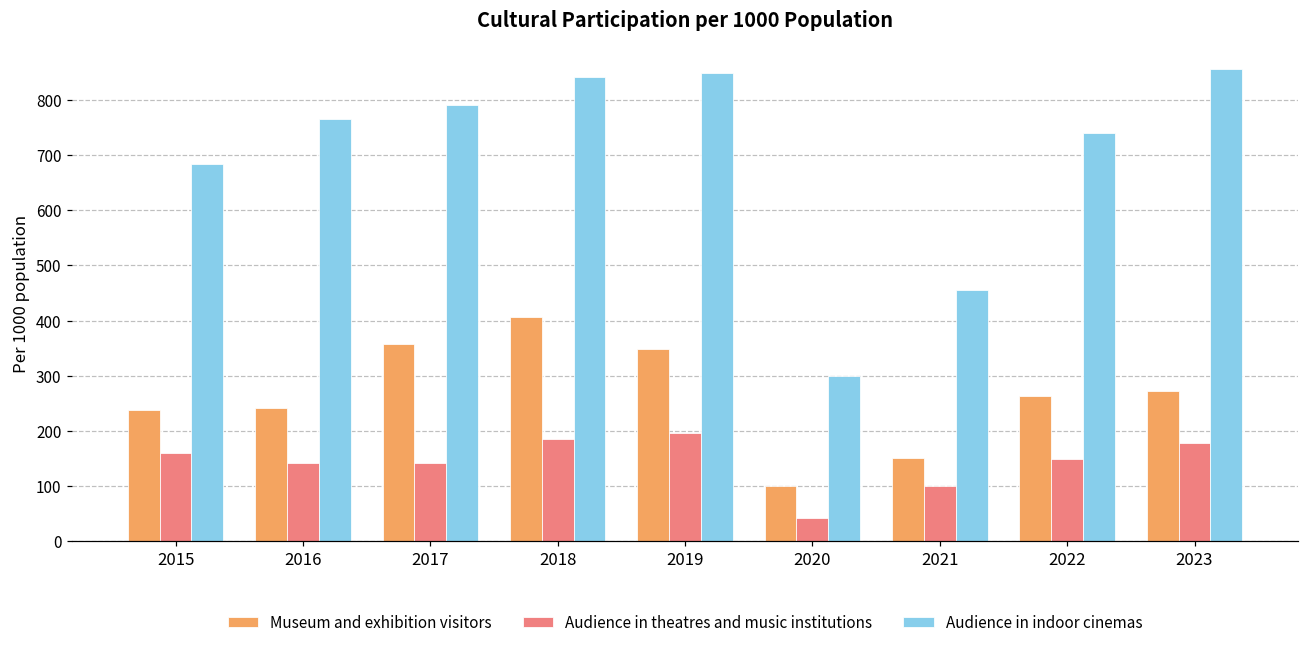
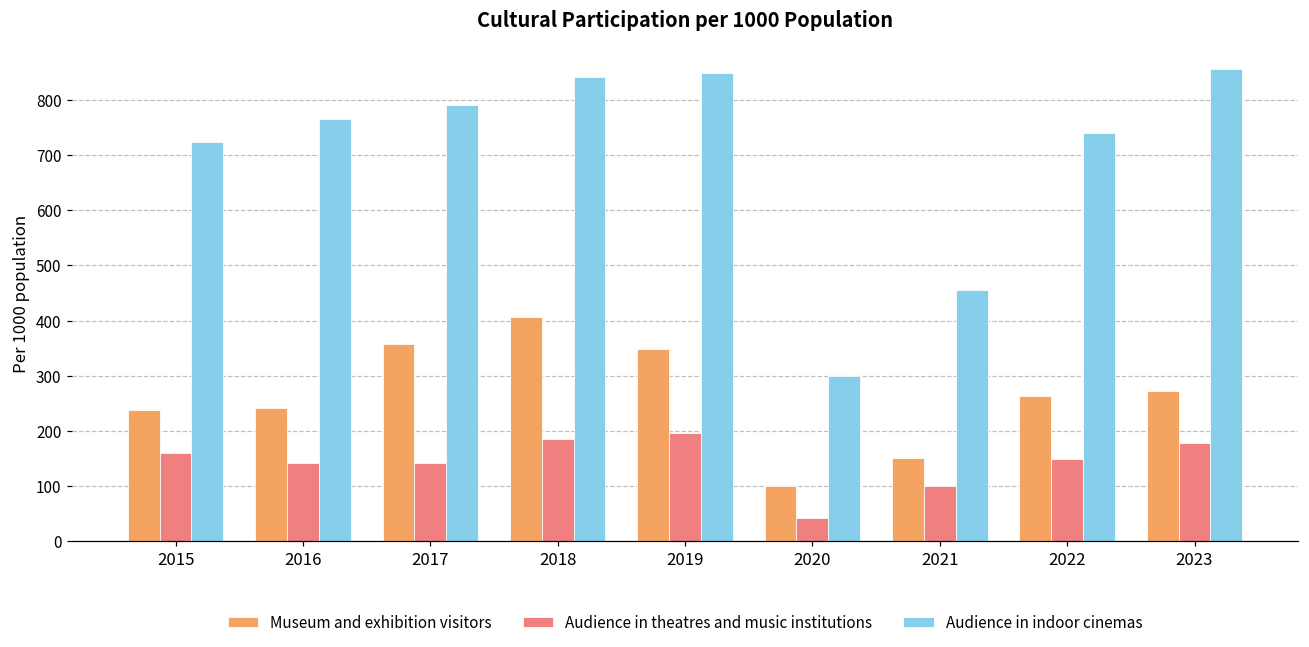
Audience in indoor cinemas, 2015: 680 -> 720
